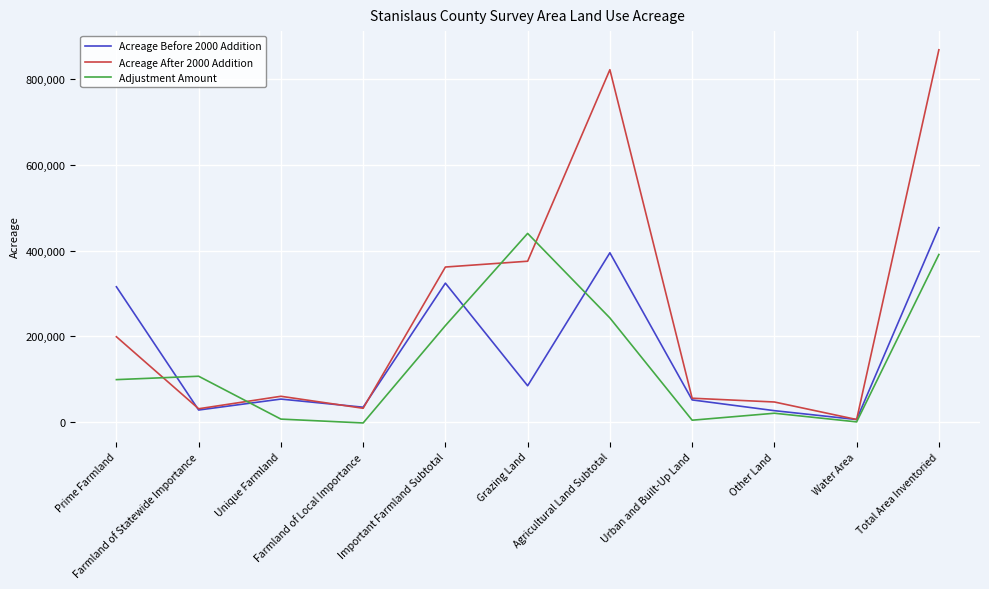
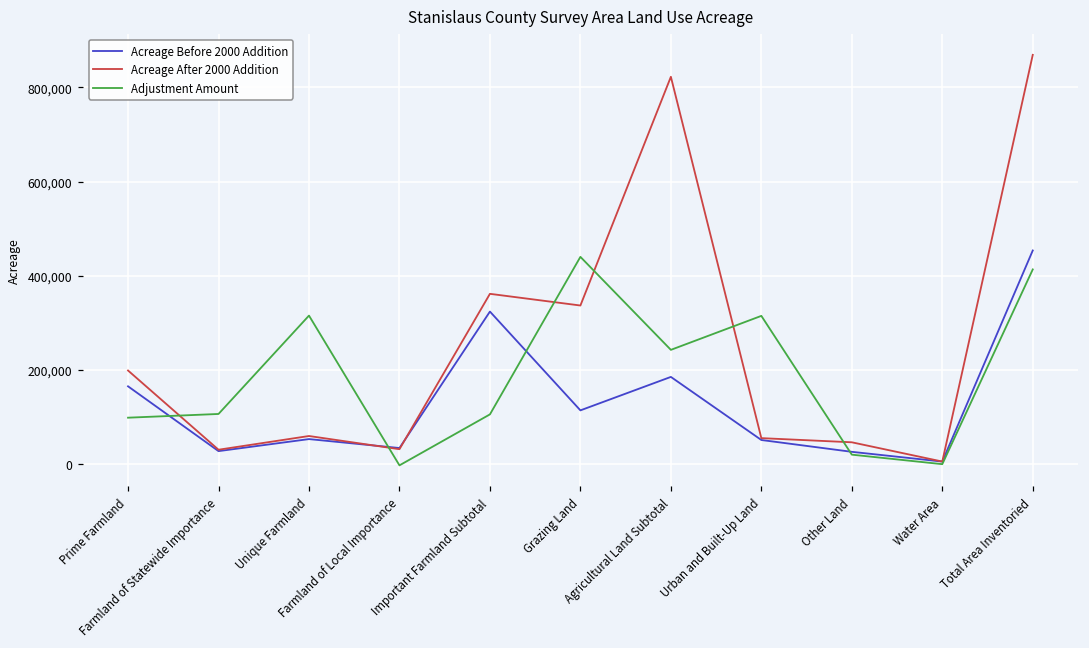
Acreage Before 2000 Addition, Prime Farmland: 320,000 -> 170,000
Adjustment Amount, Unique Farmland: 10,000 -> 320,000
Adjustment Amount, Important Farmland Subtotal: 220,000 -> 110,000
Acreage Before 2000 Addition, Grazing Land: 80,000 -> 110,000
Acreage After 2000 Addition, Grazing Land: 380,000 -> 340,000
Acreage Before 2000 Addition, Agricultural Land Subtotal: 400,000 -> 190,000
Adjustment Amount, Urban and Built-Up Land: 0 -> 310,000
Adjustment Amount, Total Area Inventoried: 390,000 -> 410,000
